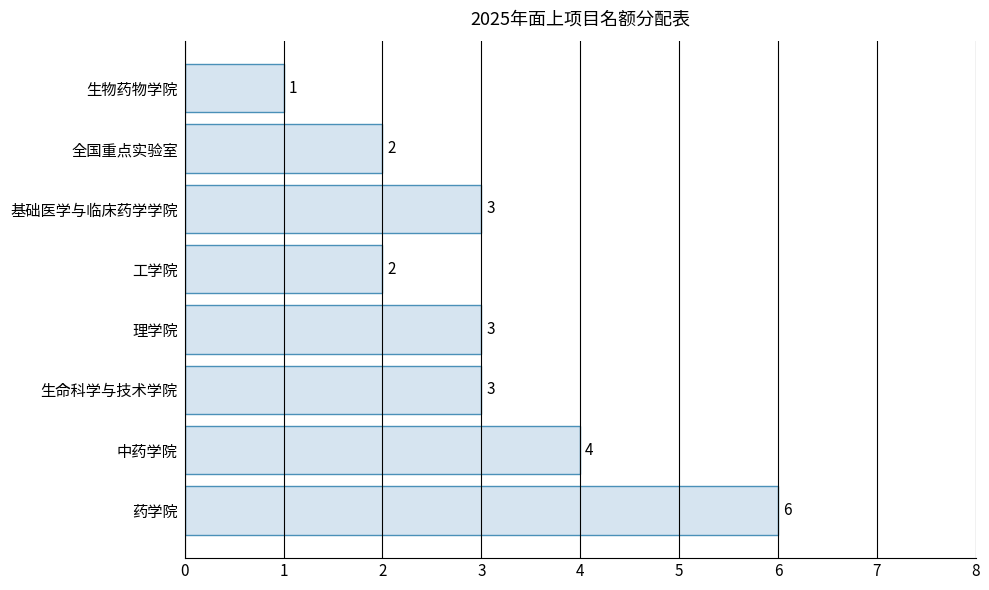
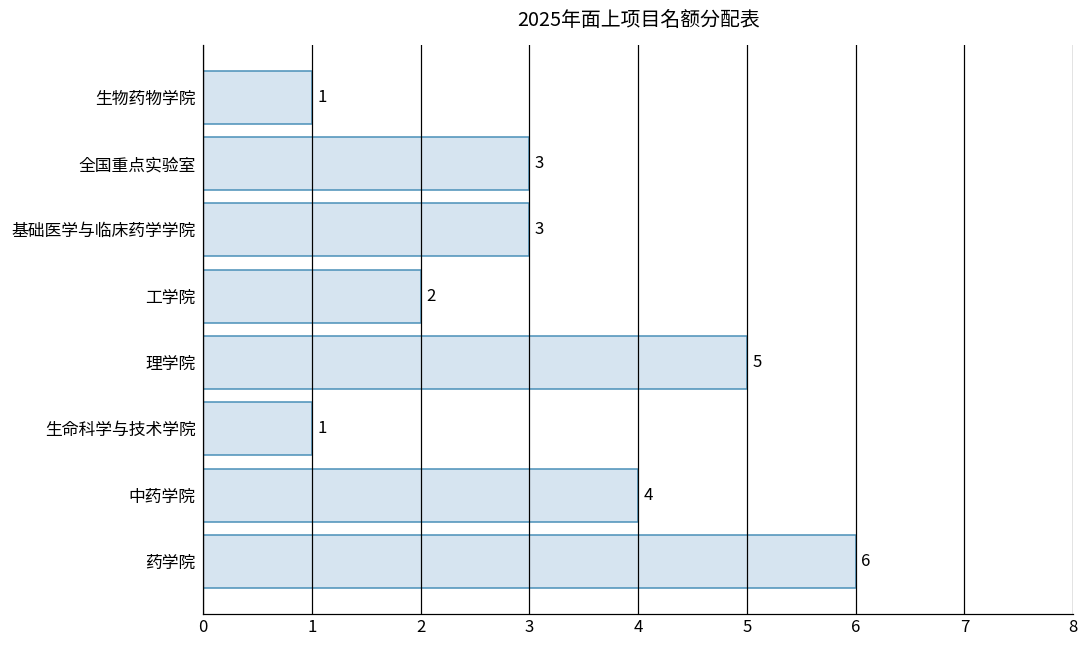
全国重点实验室: 2 -> 3
理学院: 3 -> 5
生命科学与技术学院: 3 -> 1
